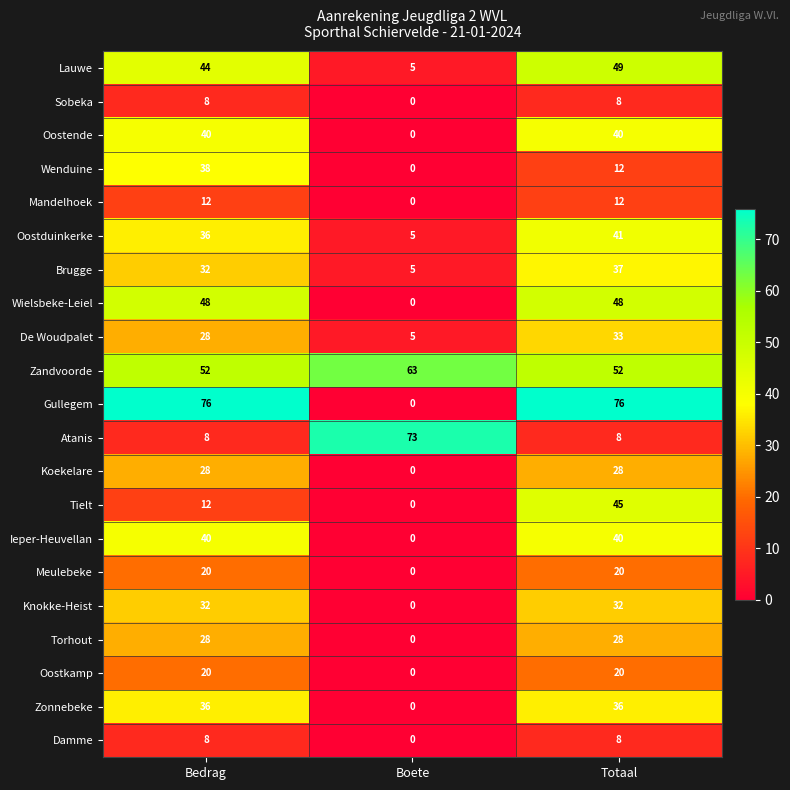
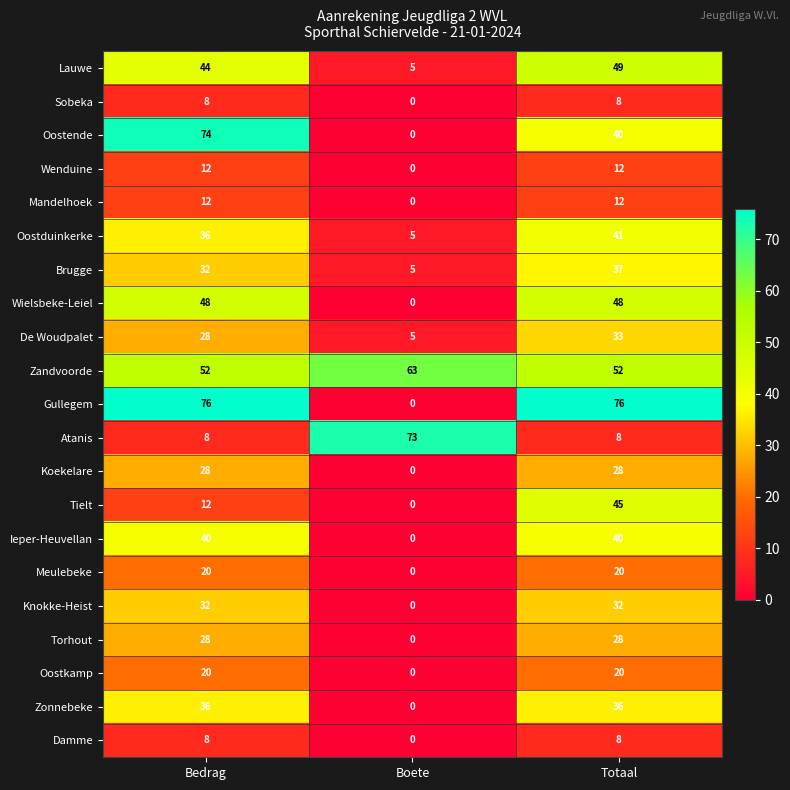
Oostende, Bedrag: 40 -> 74
Wenduine, Bedrag: 38 -> 12
